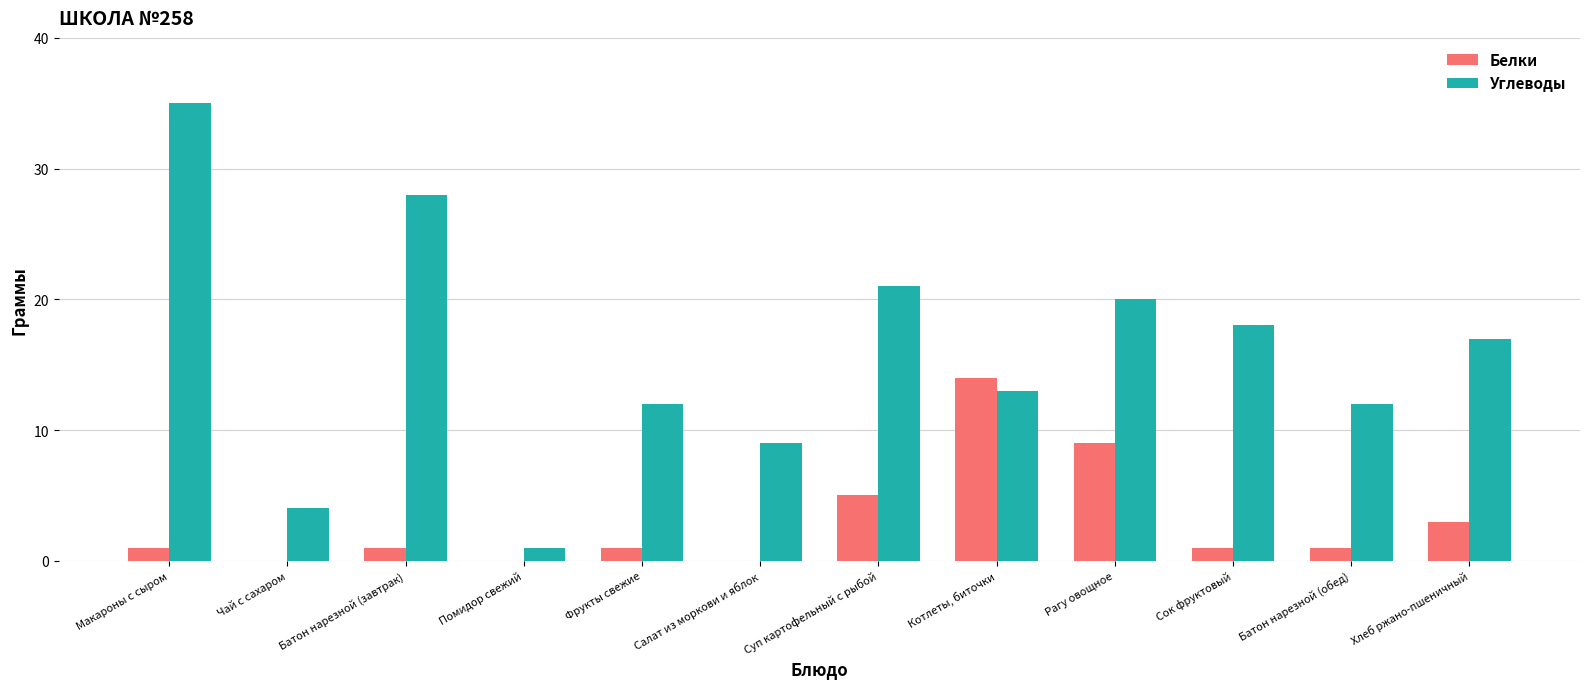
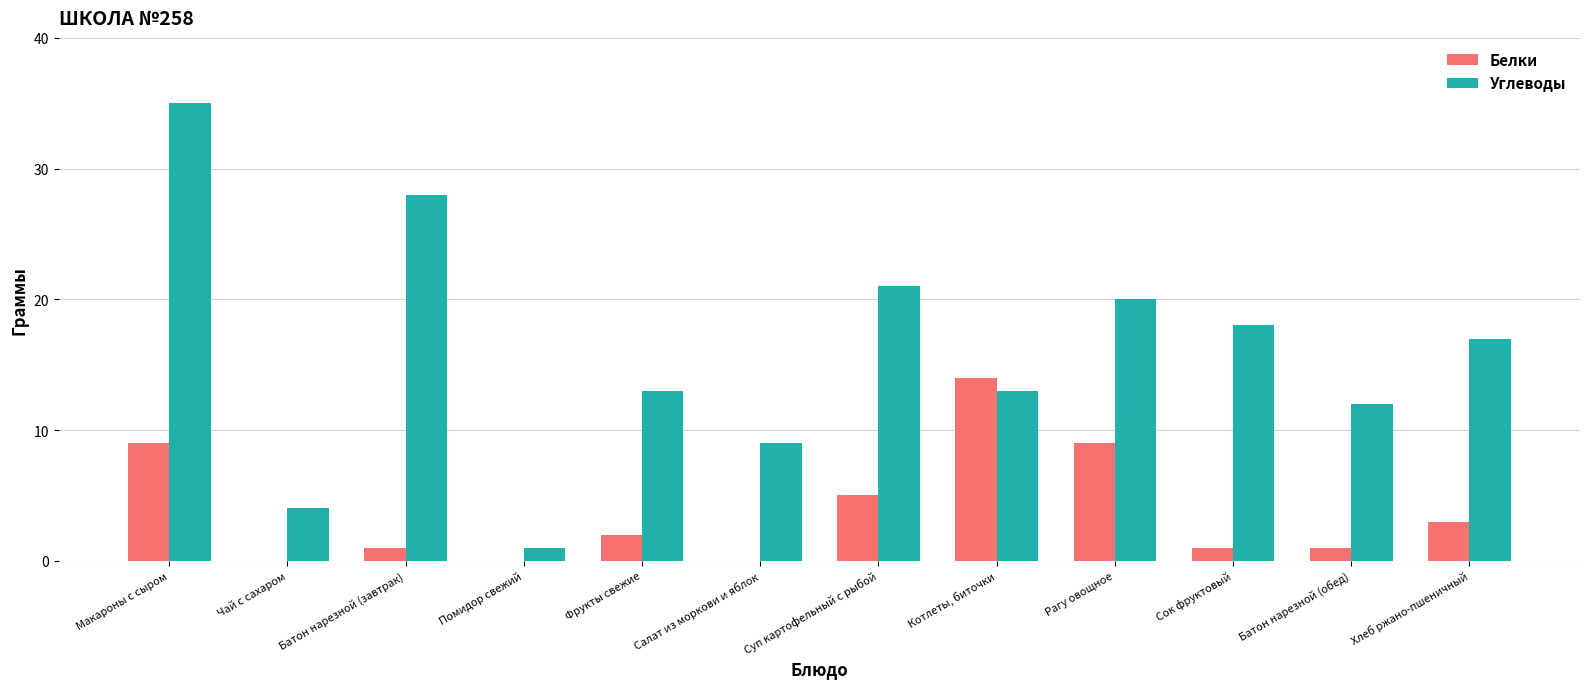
Белки, Макароны с сыром: 1 -> 9
Белки, Фрукты свежие: 1 -> 2
Углеводы, Фрукты свежие: 12 -> 13
